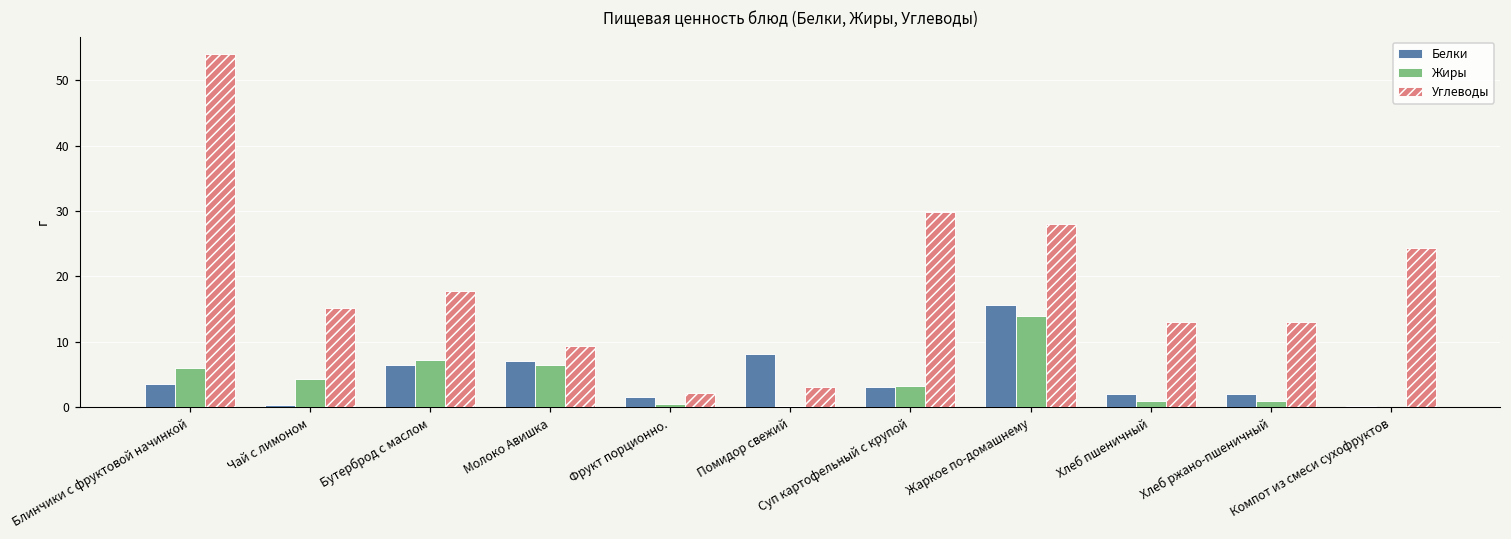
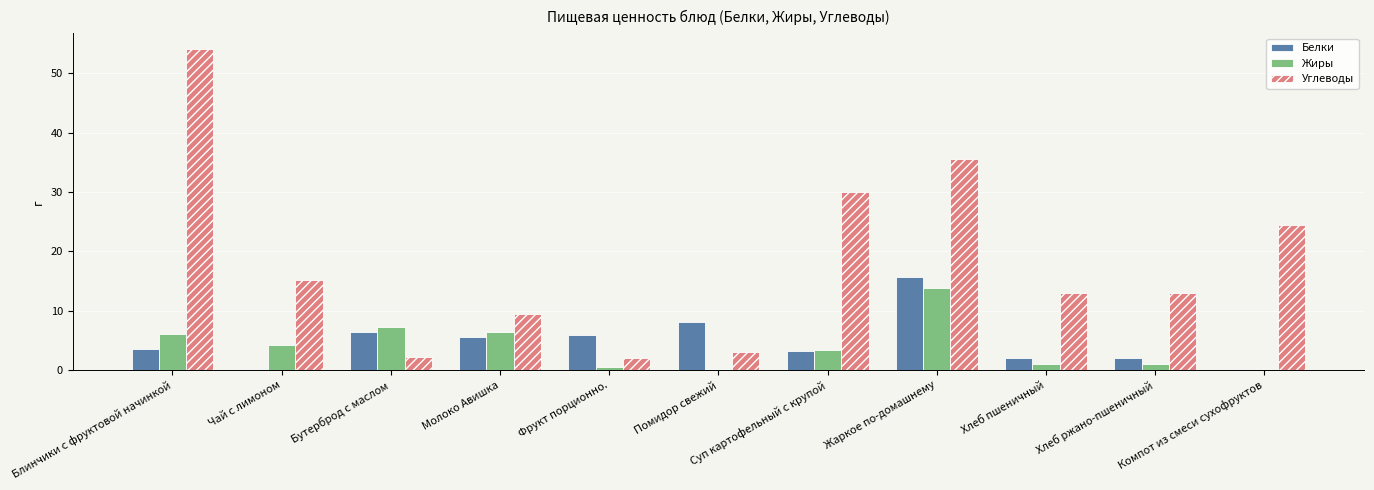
Углеводы, Бутерброд с маслом: 18 -> 2
Белки, Молоко Авишка: 7 -> 6
Белки, Фрукт порционно.: 2 -> 6
Углеводы, Жаркое по-домашнему: 28 -> 36
